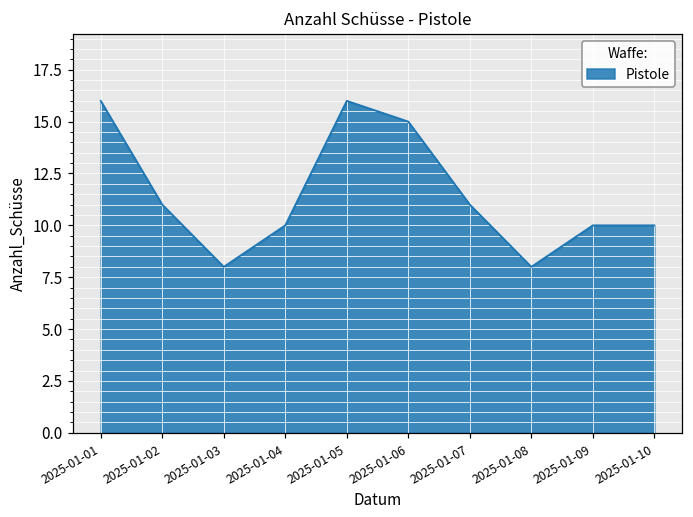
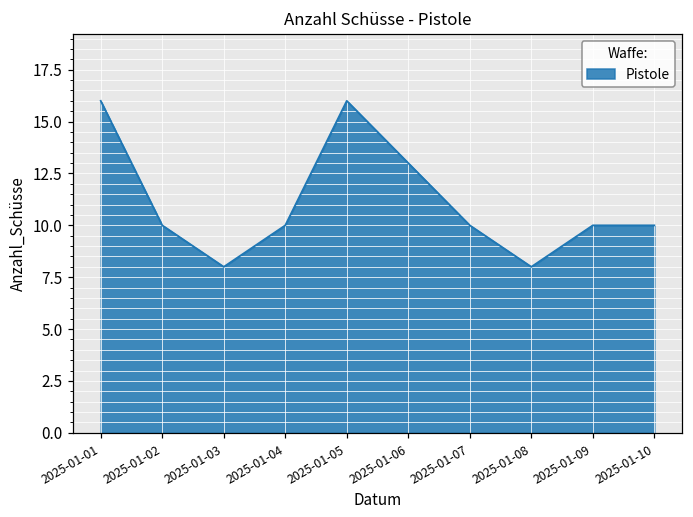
2025-01-02: 11 -> 10
2025-01-06: 15 -> 13
2025-01-07: 11 -> 10
